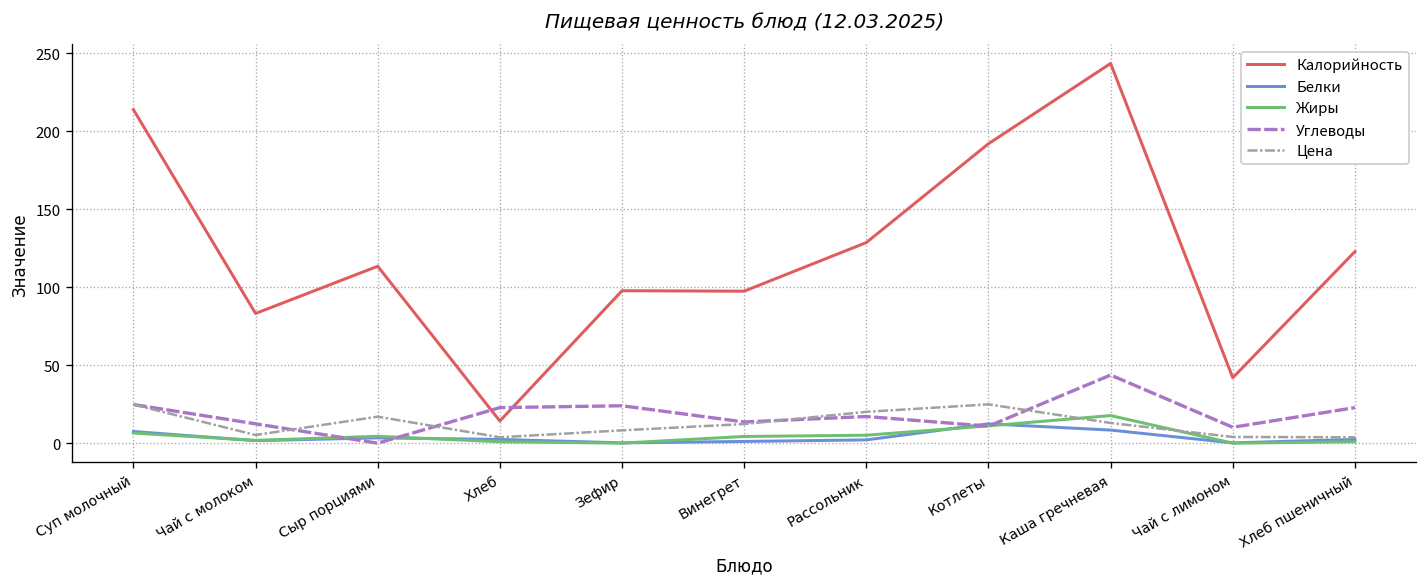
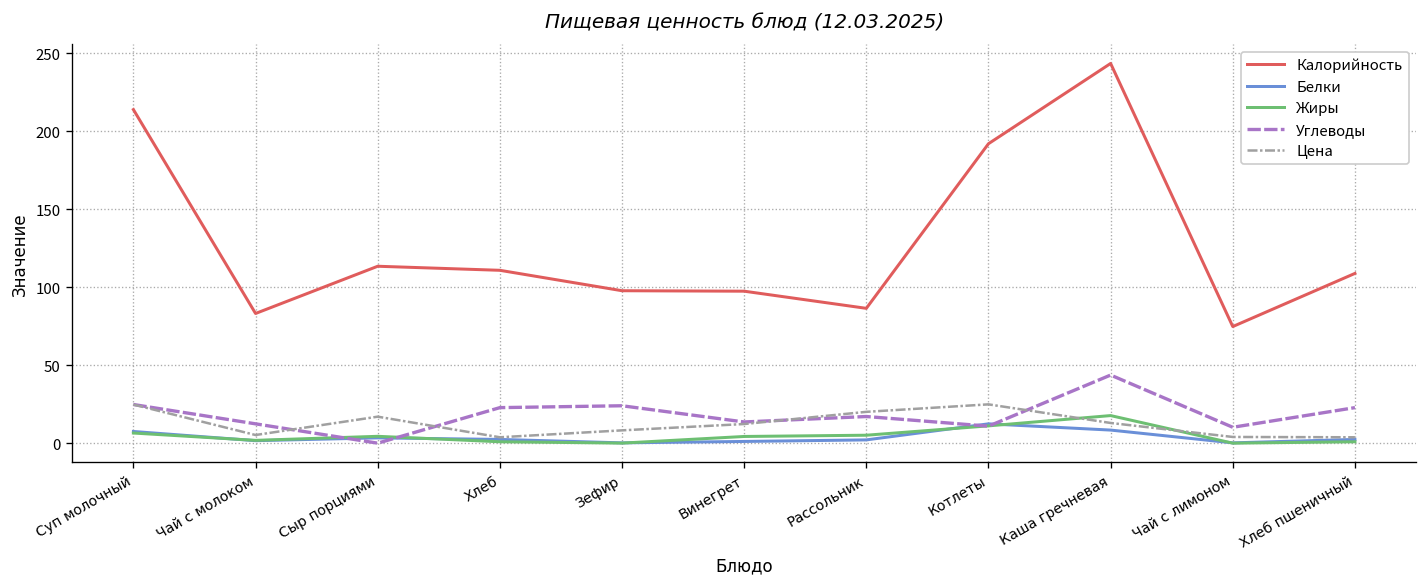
Калорийность, Хлеб: 14 -> 111
Калорийность, Рассольник: 129 -> 87
Калорийность, Чай с лимоном: 42 -> 75
Калорийность, Хлеб пшеничный: 123 -> 109
